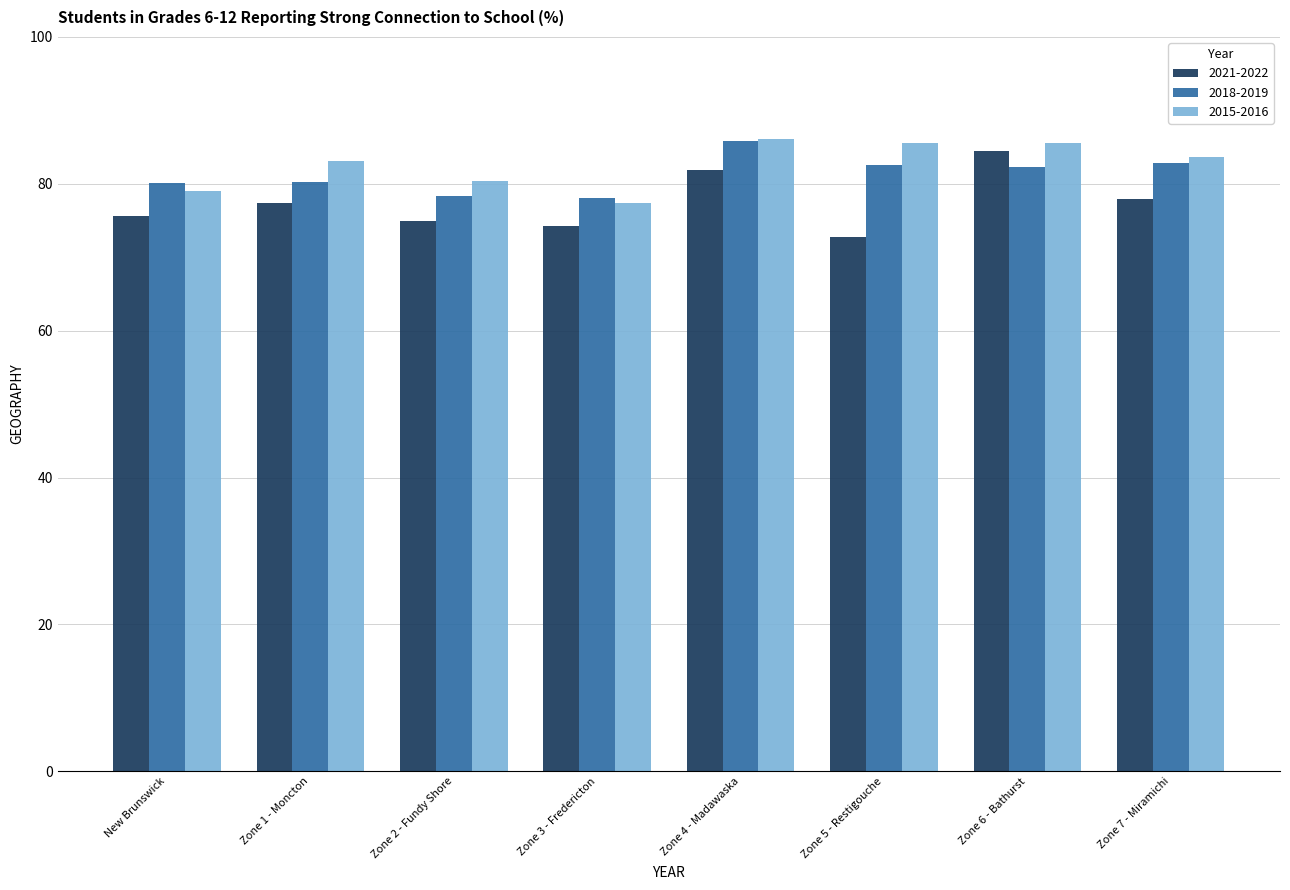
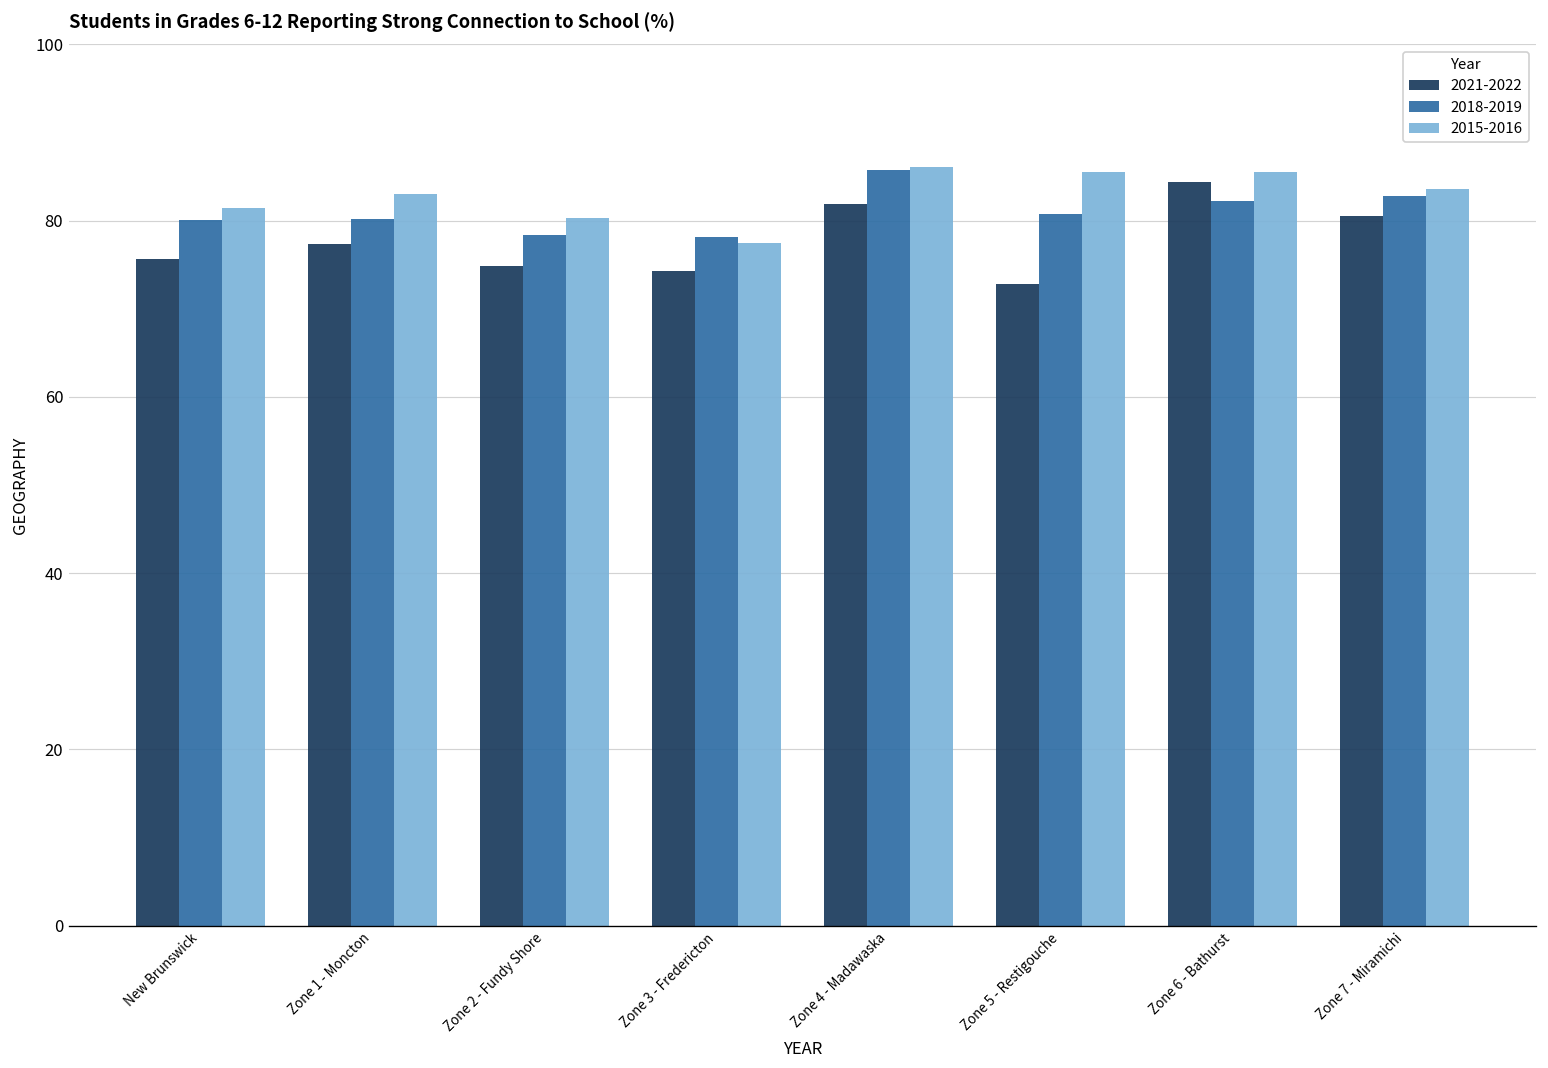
2015-2016, New Brunswick: 79 -> 81
2018-2019, Zone 5 - Restigouche: 83 -> 81
2021-2022, Zone 7 - Miramichi: 78 -> 80
